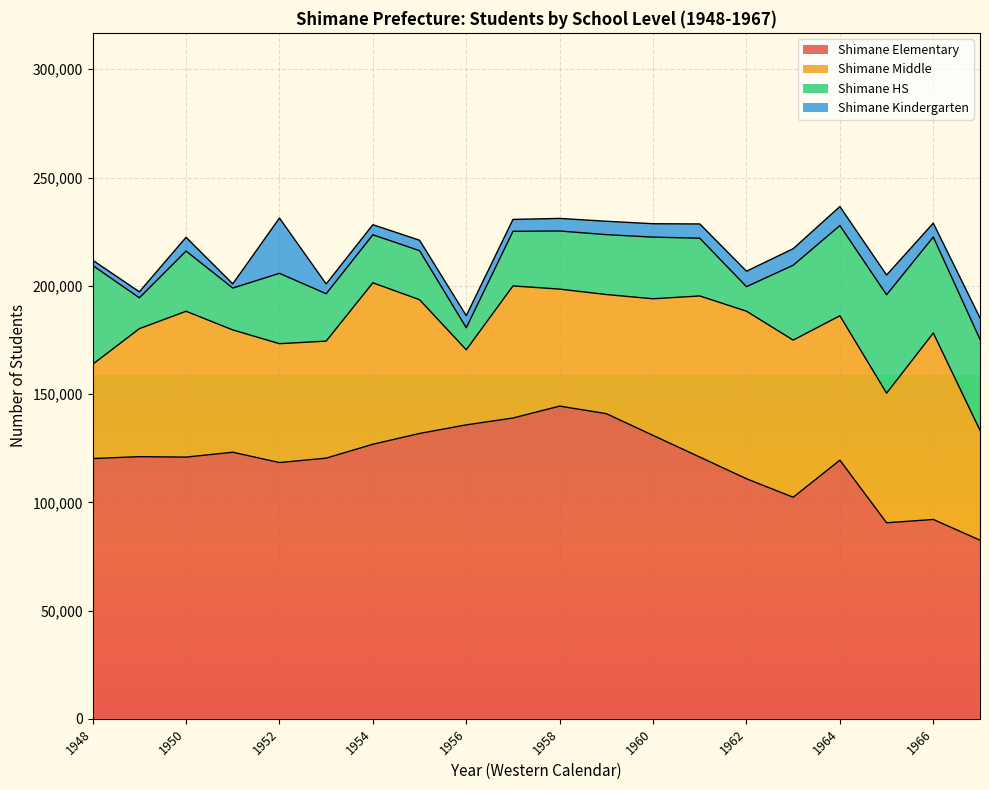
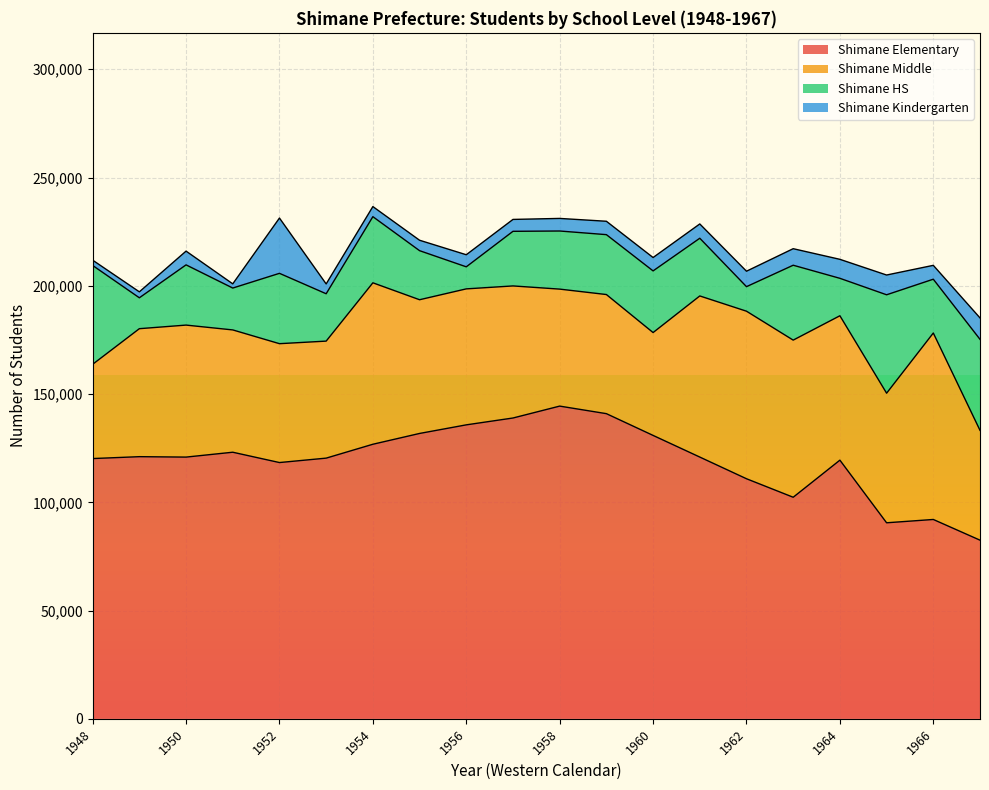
Shimane Middle, 1950: 67,000 -> 61,000
Shimane HS, 1954: 22,000 -> 31,000
Shimane Middle, 1956: 35,000 -> 63,000
Shimane Middle, 1960: 63,000 -> 48,000
Shimane HS, 1964: 42,000 -> 17,000
Shimane HS, 1966: 44,000 -> 25,000
